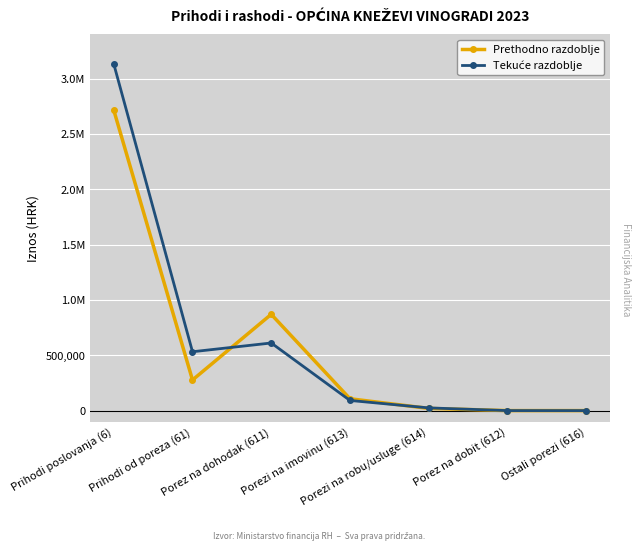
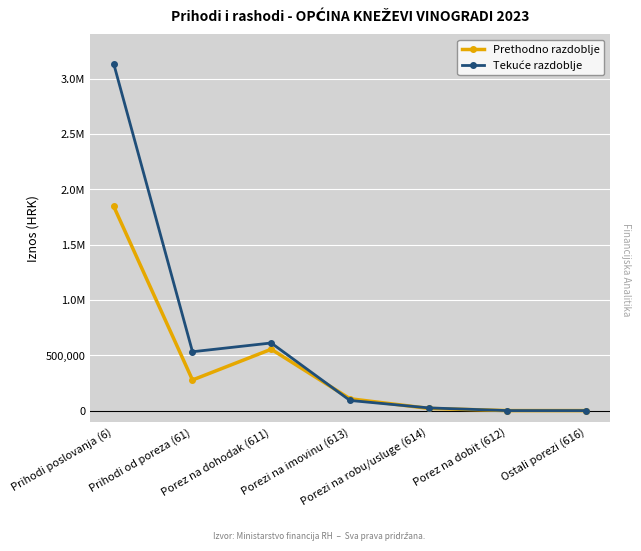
Prethodno razdoblje, Prihodi poslovanja (6): 2,720,000 -> 1,840,000
Prethodno razdoblje, Porez na dohodak (611): 870,000 -> 550,000
